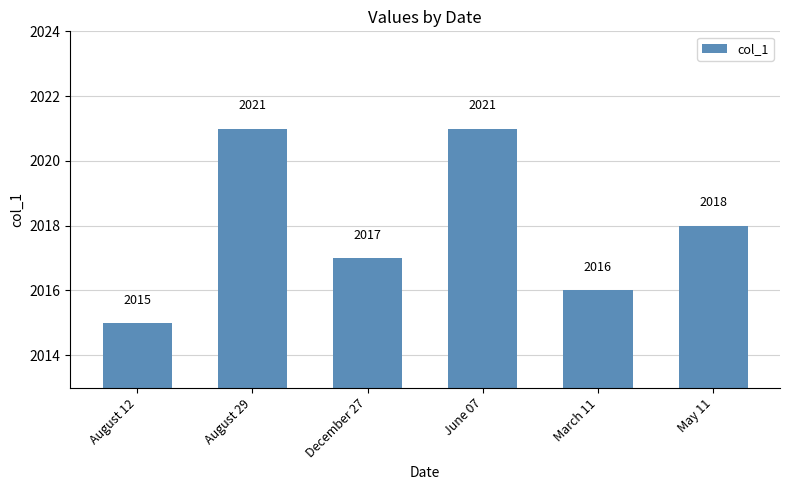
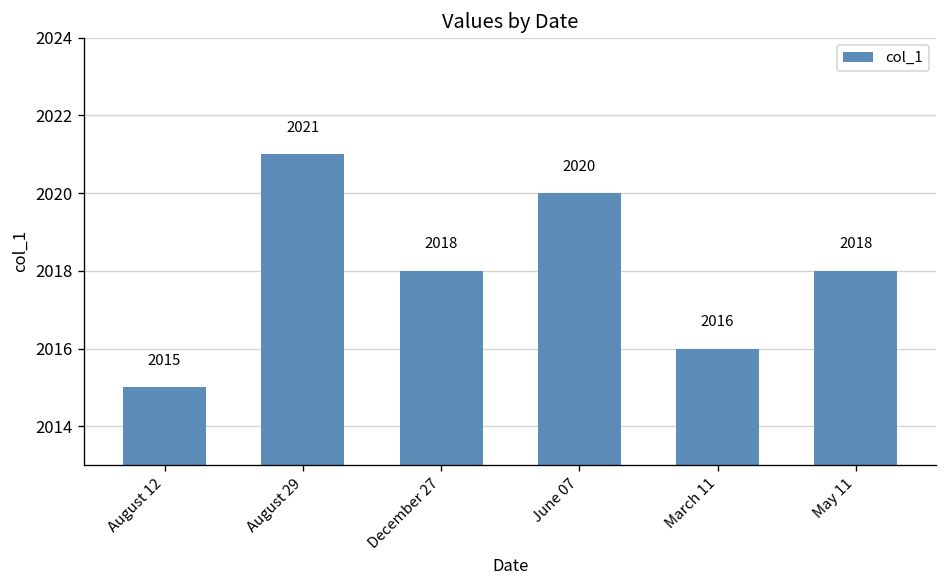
December 27: 2017 -> 2018
June 07: 2021 -> 2020
